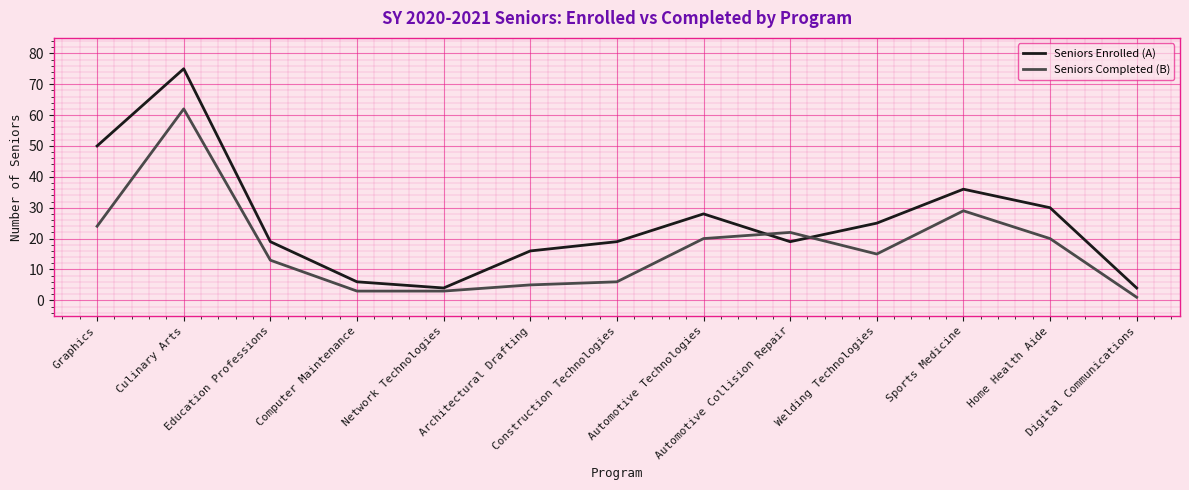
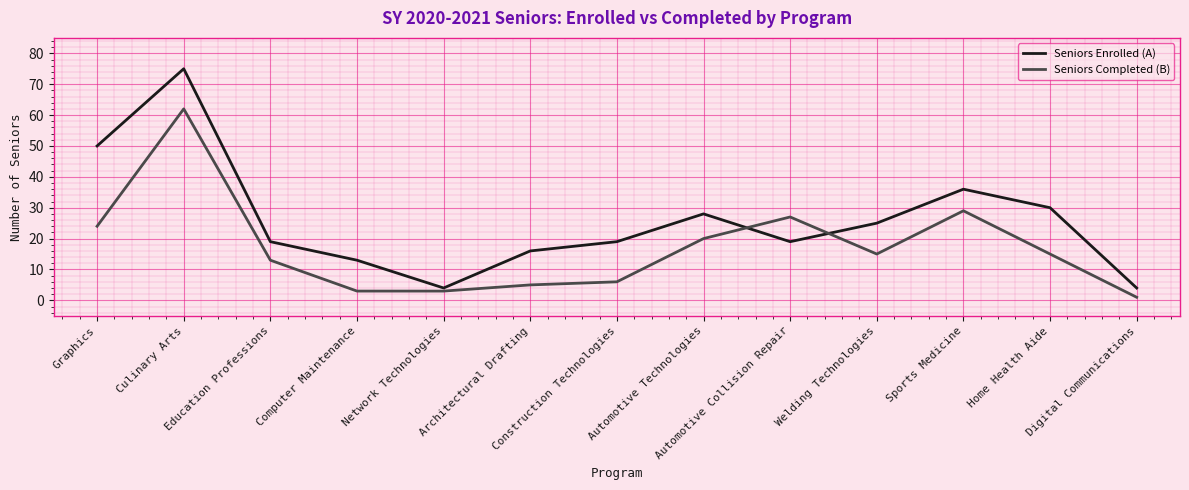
Seniors Enrolled (A), Computer Maintenance: 6 -> 13
Seniors Completed (B), Automotive Collision Repair: 22 -> 27
Seniors Completed (B), Home Health Aide: 20 -> 15
